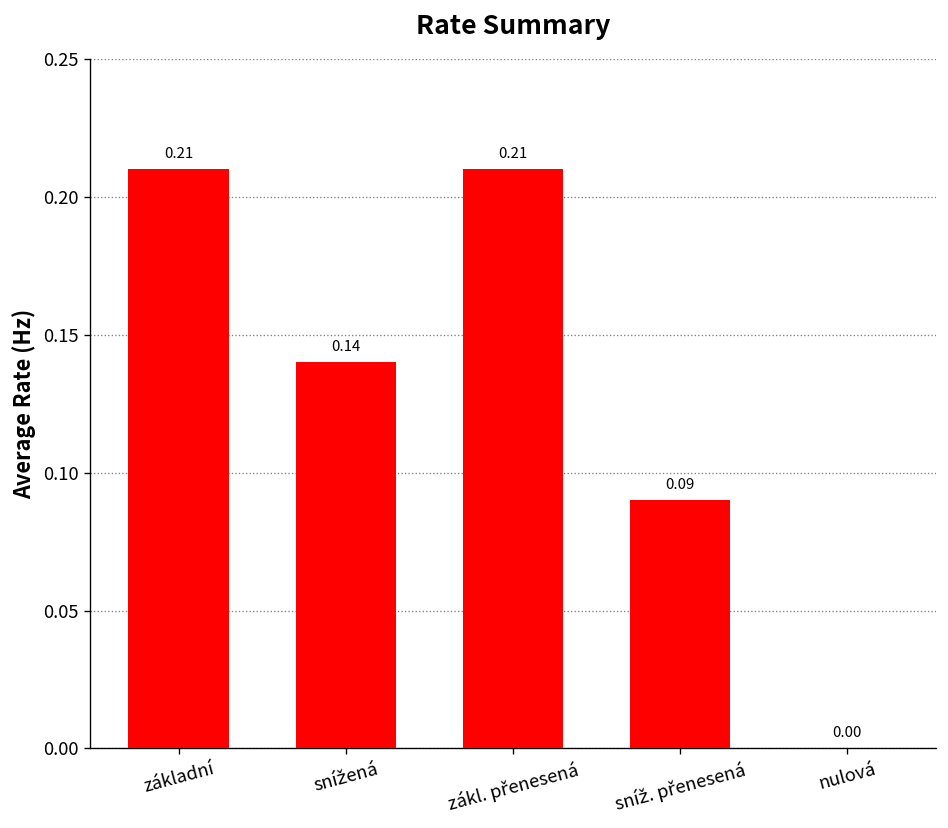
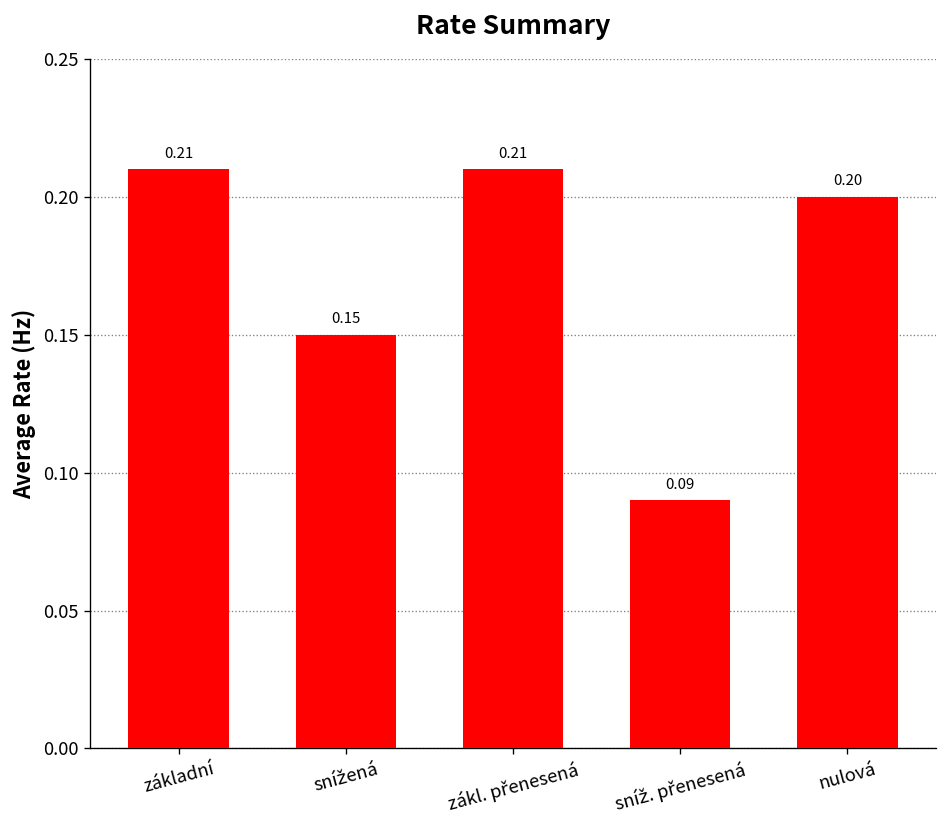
snížená: 0.14 -> 0.15
nulová: 0.00 -> 0.20
